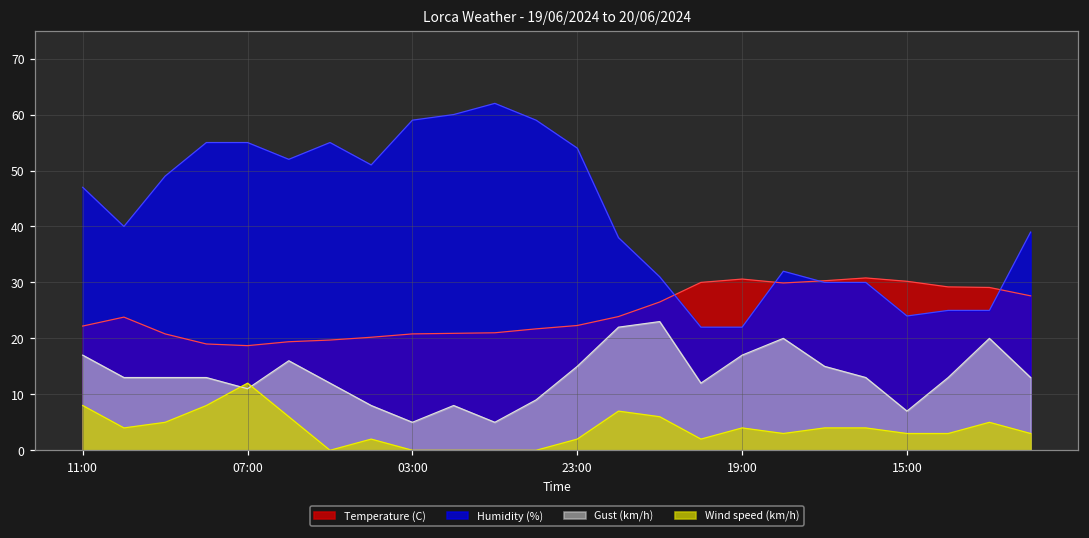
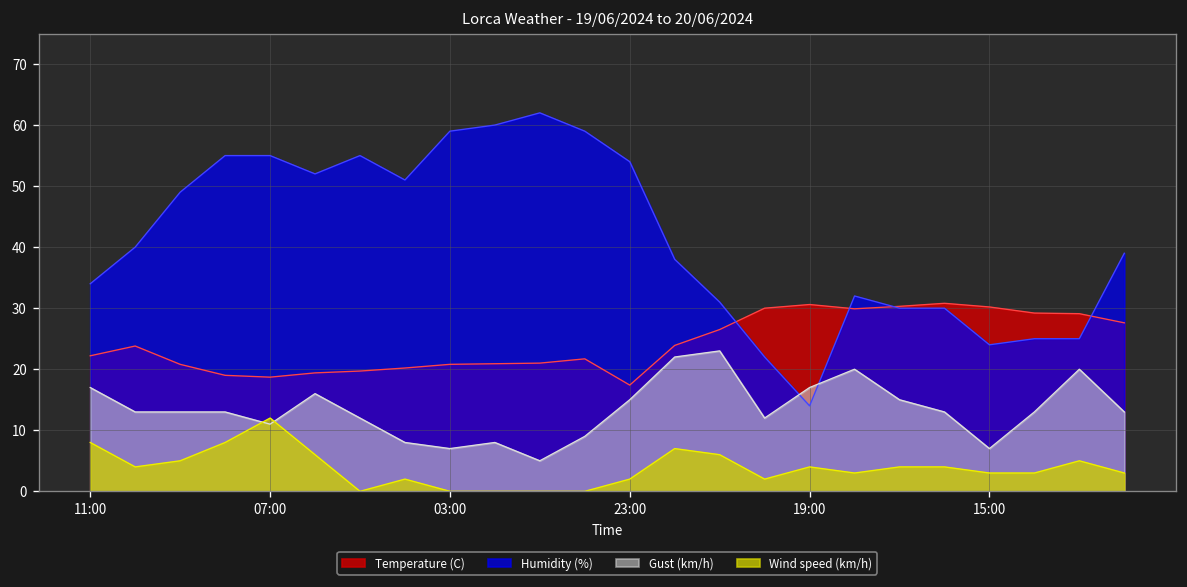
Humidity (%), 11:00: 47 -> 34
Gust (km/h), 03:00: 5 -> 7
Temperature (C), 23:00: 22 -> 17
Humidity (%), 19:00: 22 -> 14
